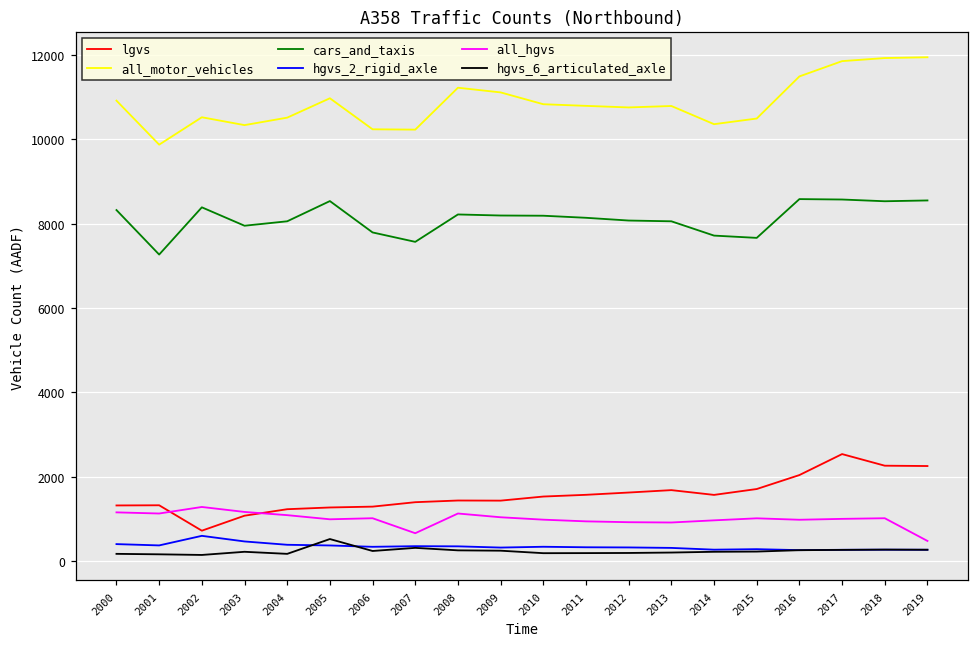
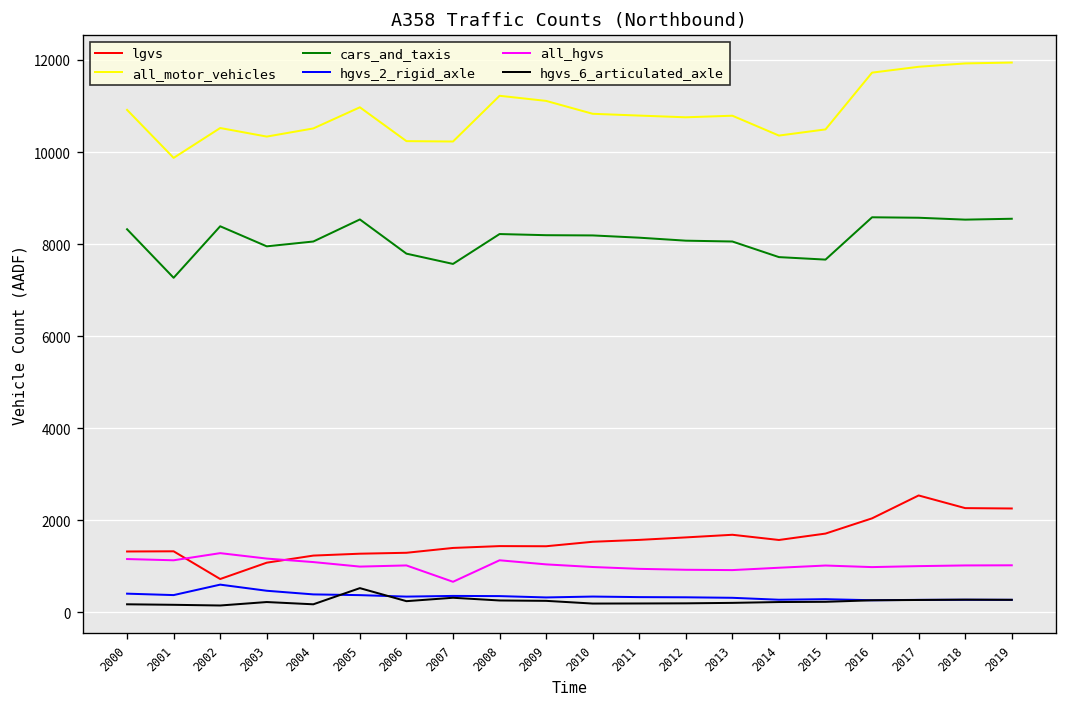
all_motor_vehicles, 2016: 11500 -> 11700
all_hgvs, 2019: 500 -> 1000
